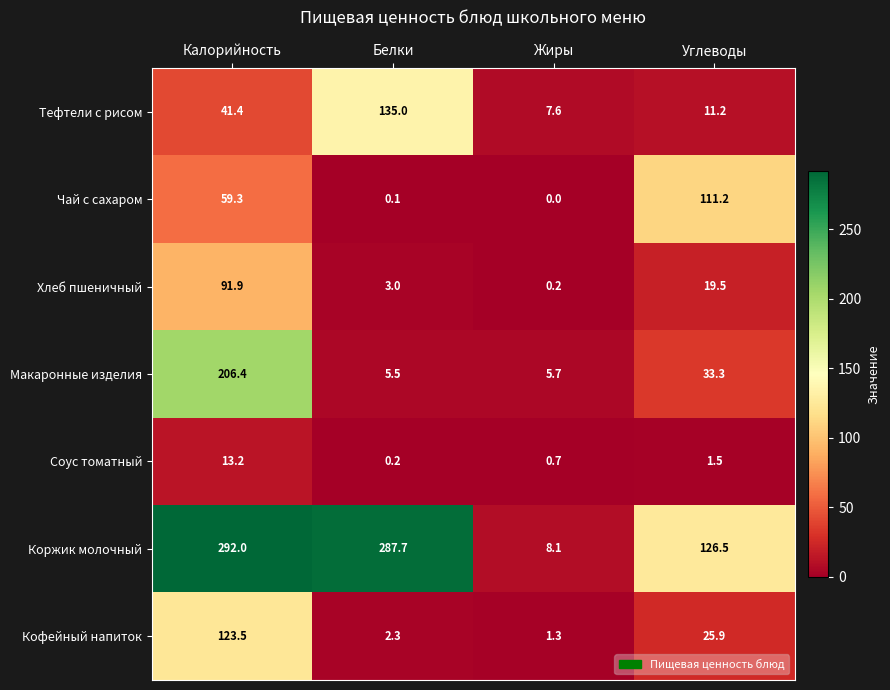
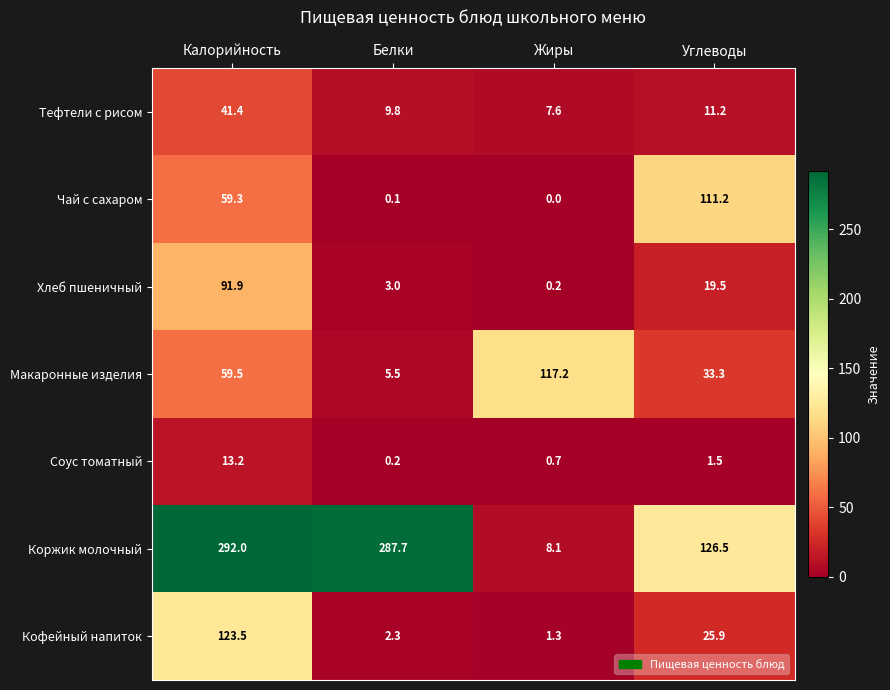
Тефтели с рисом, Белки: 135.0 -> 9.8
Макаронные изделия, Калорийность: 206.4 -> 59.5
Макаронные изделия, Жиры: 5.7 -> 117.2
